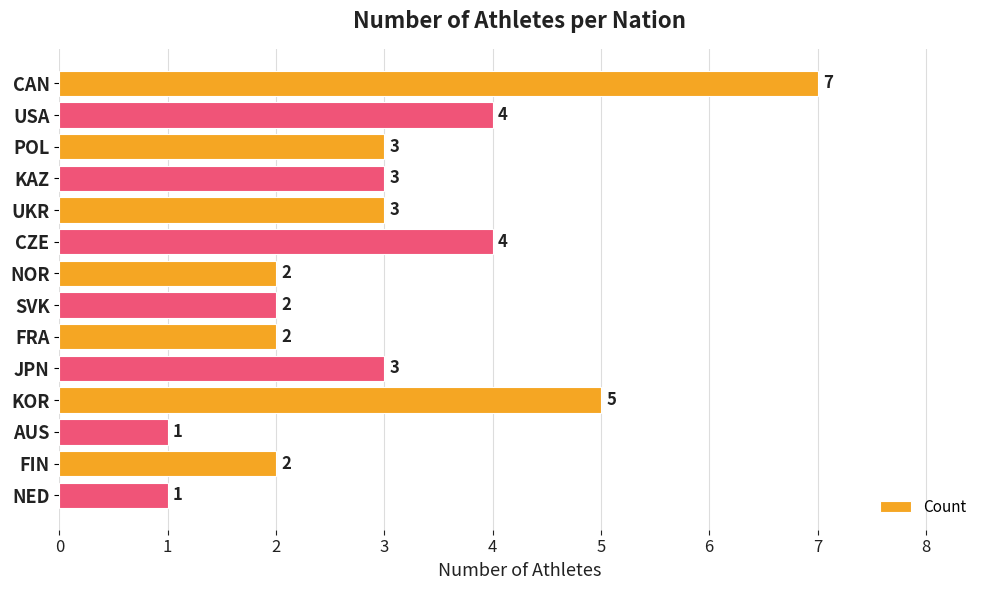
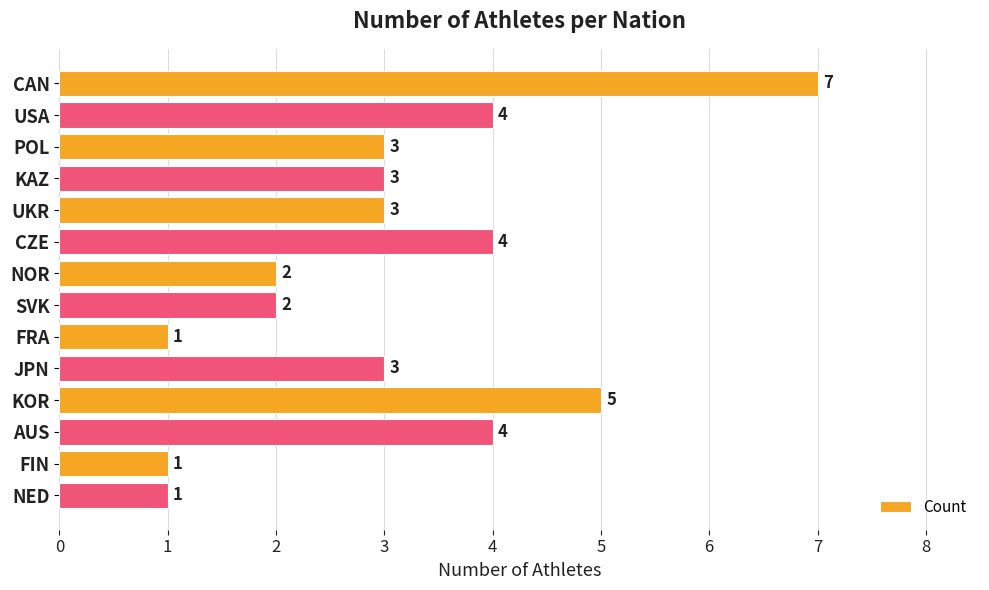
FRA: 2 -> 1
AUS: 1 -> 4
FIN: 2 -> 1
